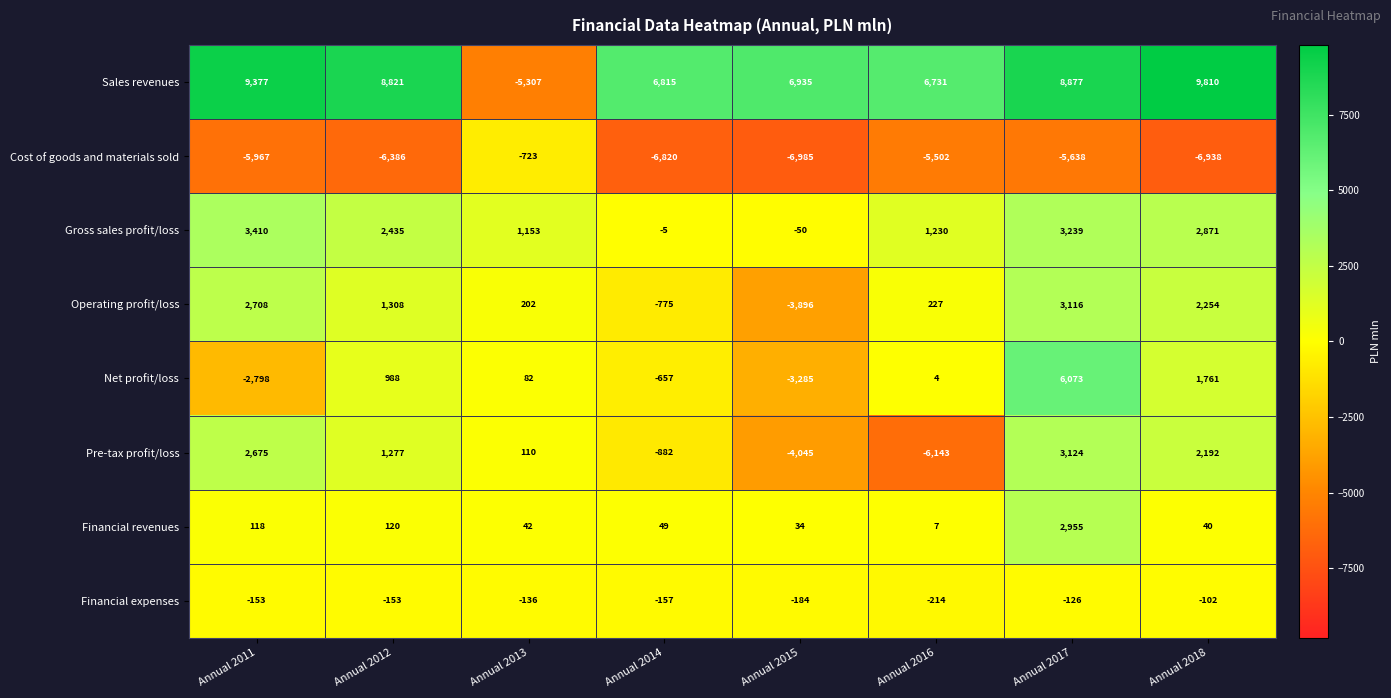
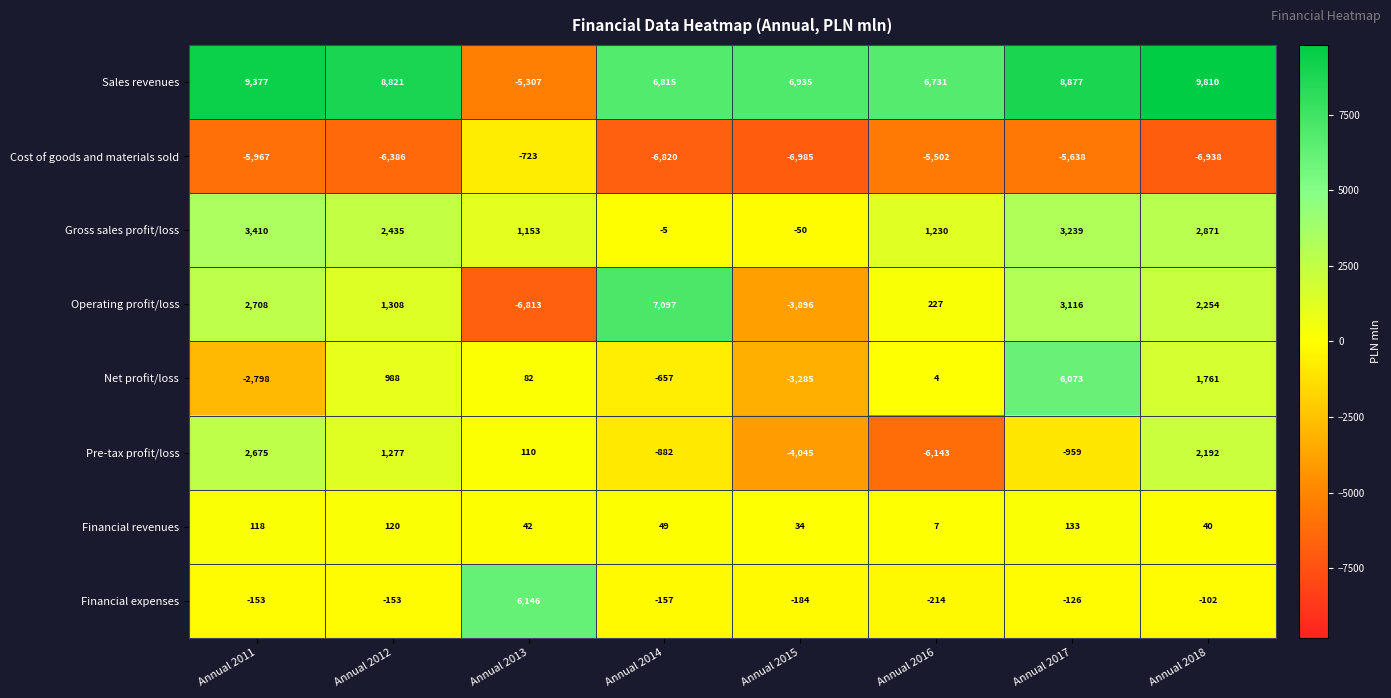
Operating profit/loss, Annual 2013: 202 -> -6,813
Operating profit/loss, Annual 2014: -775 -> 7,097
Pre-tax profit/loss, Annual 2017: 3,124 -> -959
Financial revenues, Annual 2017: 2,955 -> 133
Financial expenses, Annual 2013: -136 -> 6,146
